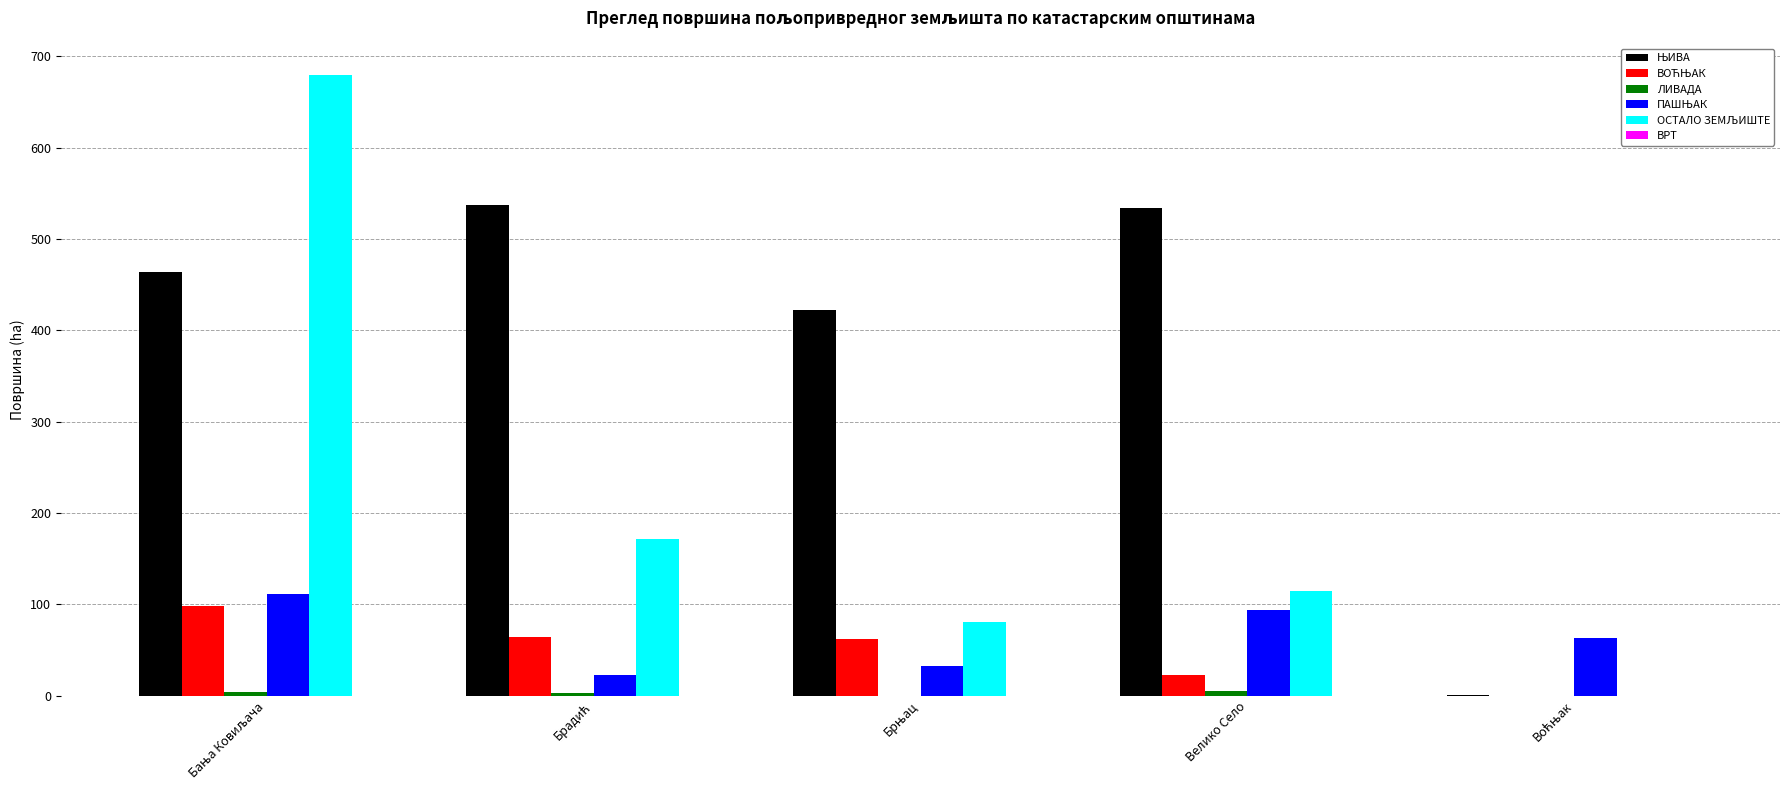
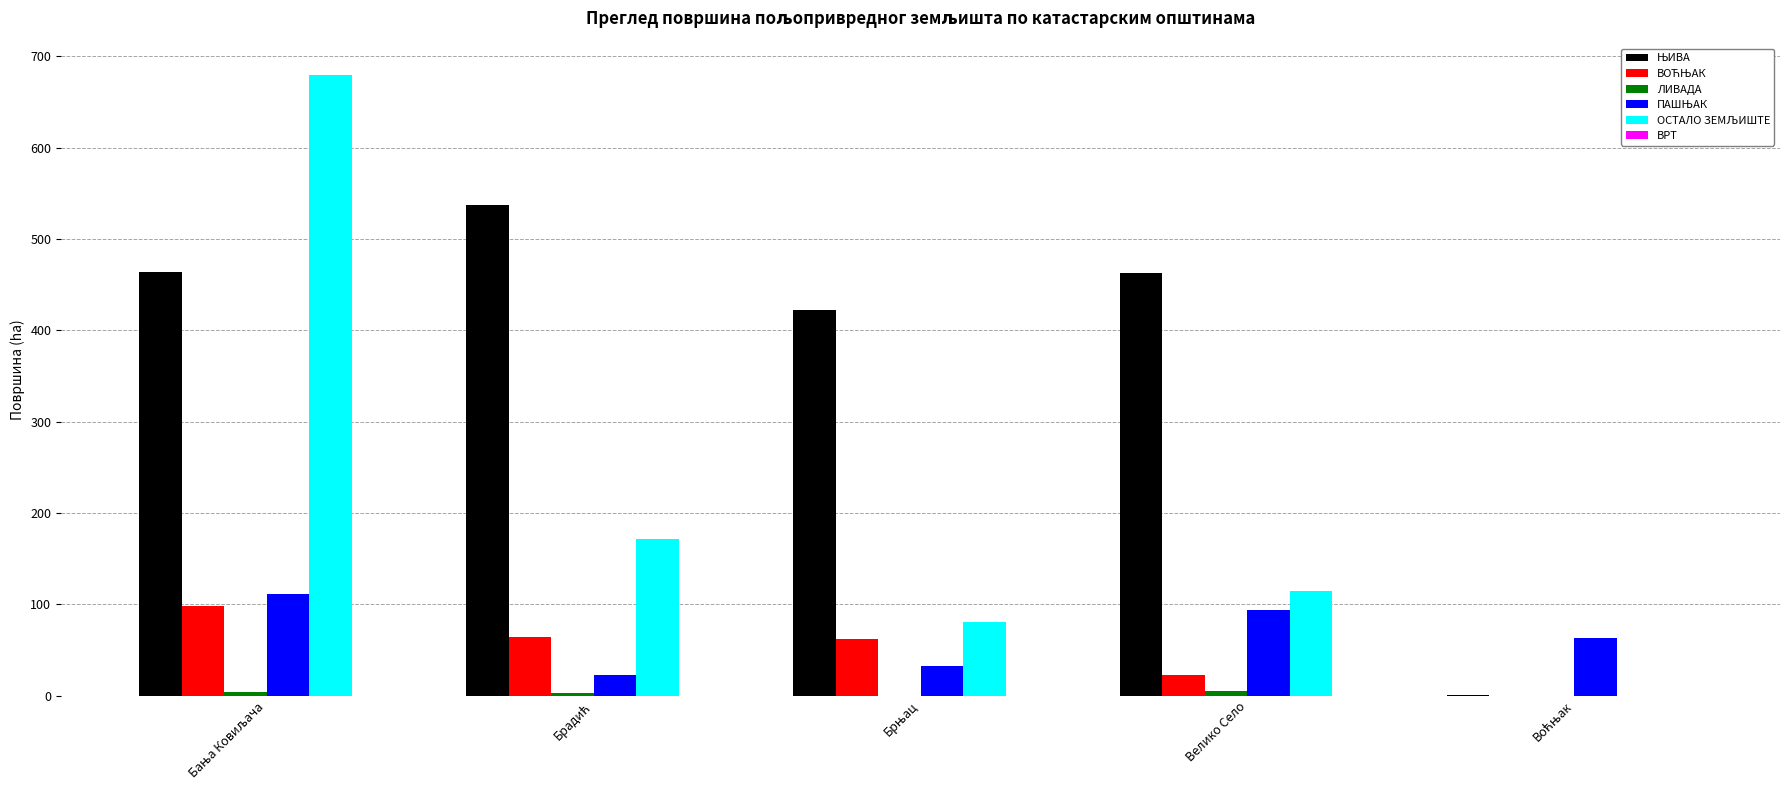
ЊИВА, Велико Село: 530 -> 460
